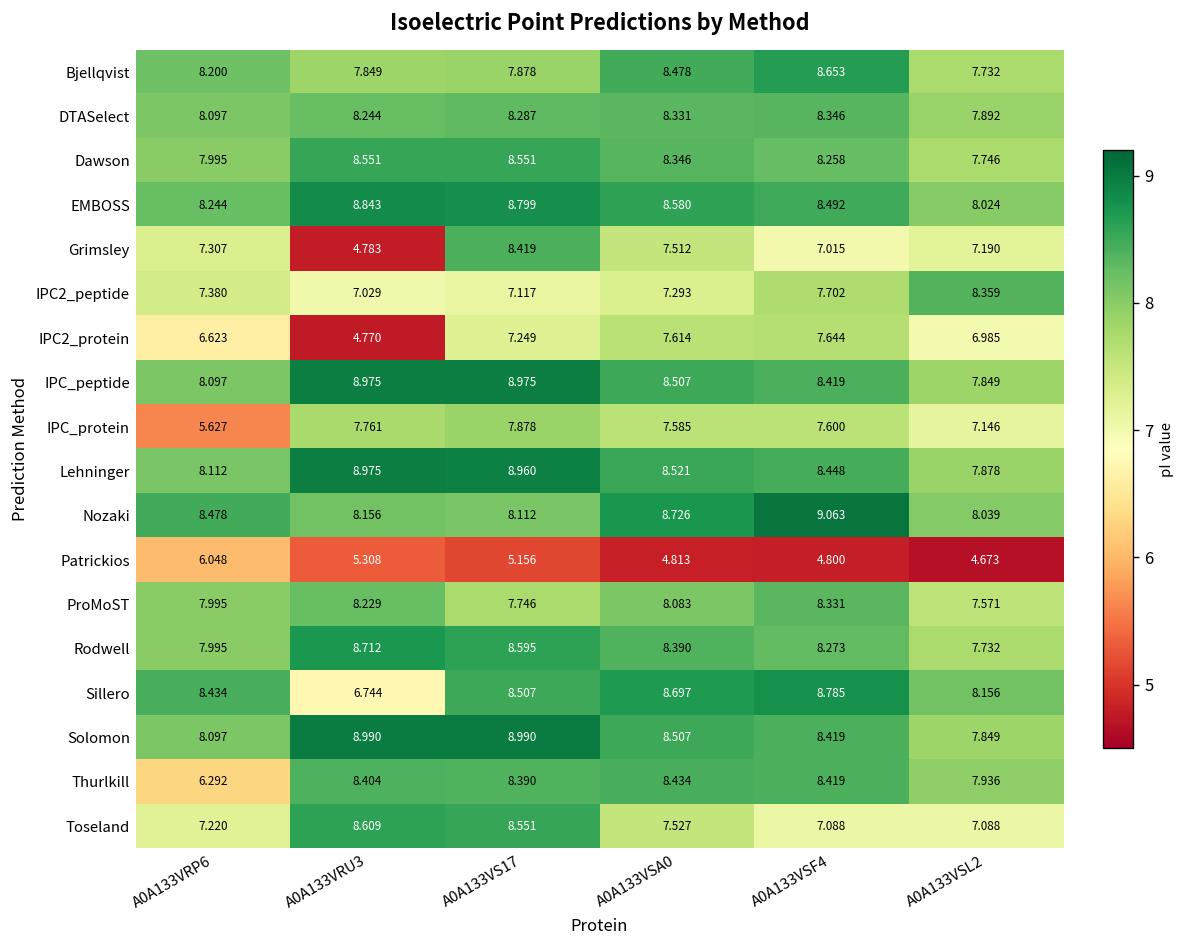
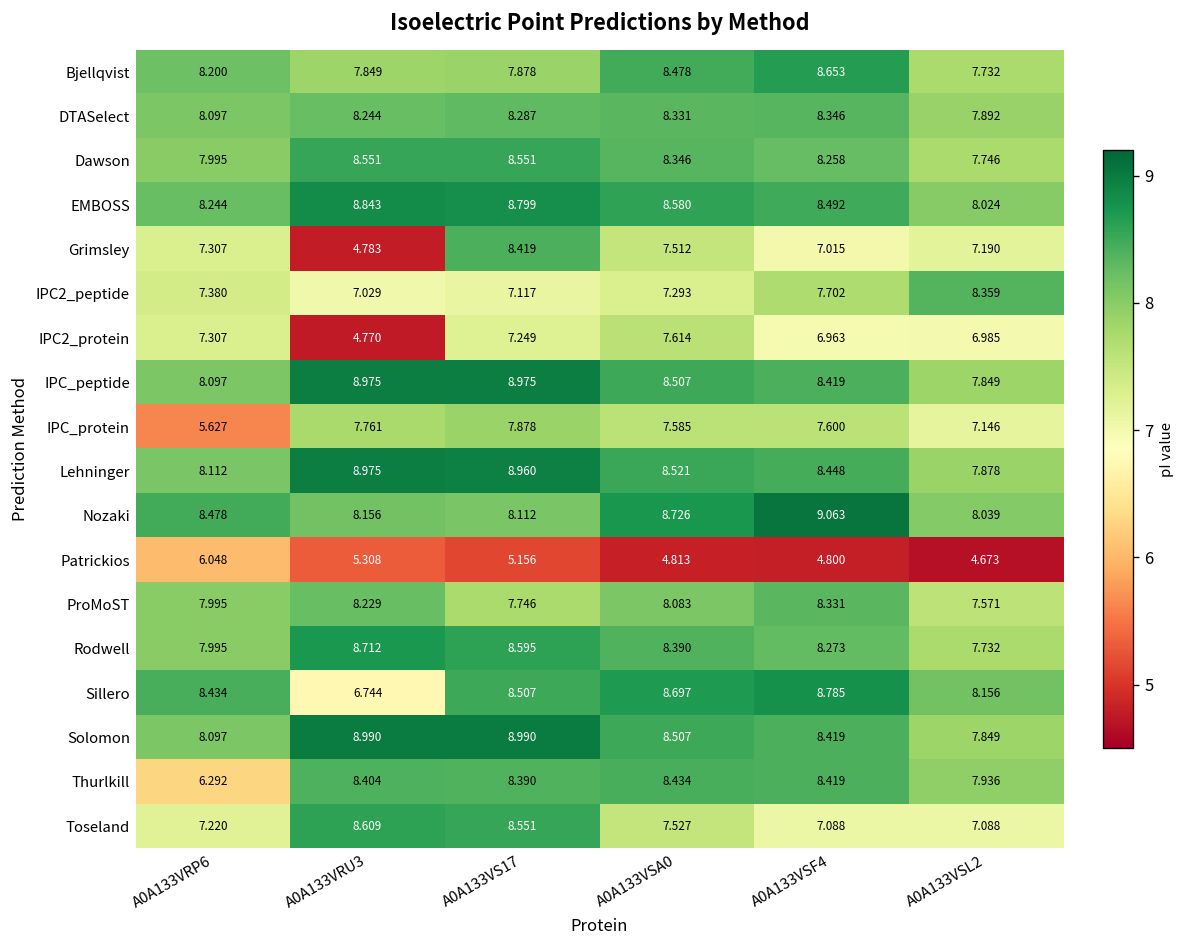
IPC2_protein, A0A133VRP6: 6.623 -> 7.307
IPC2_protein, A0A133VSF4: 7.644 -> 6.963
